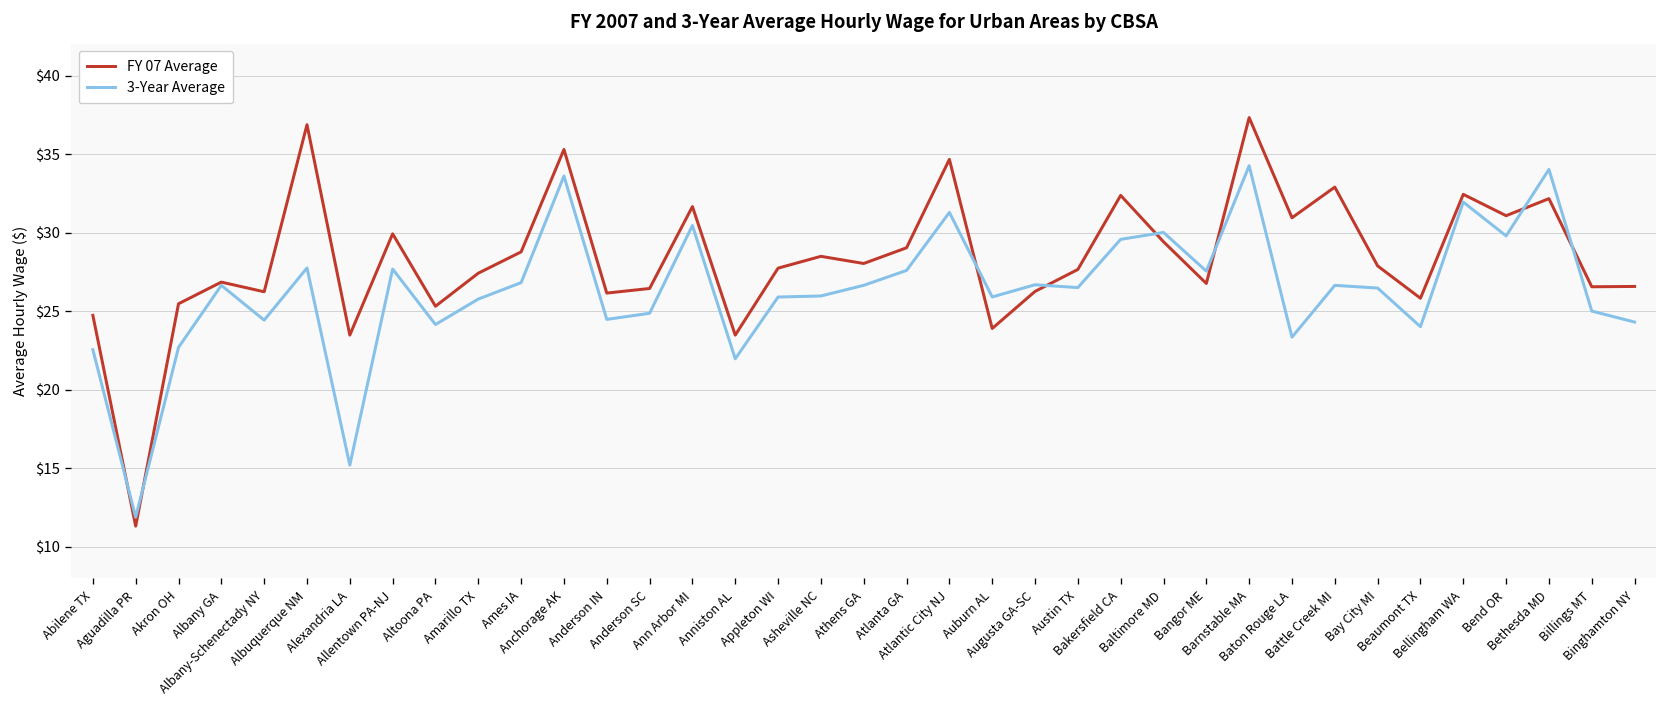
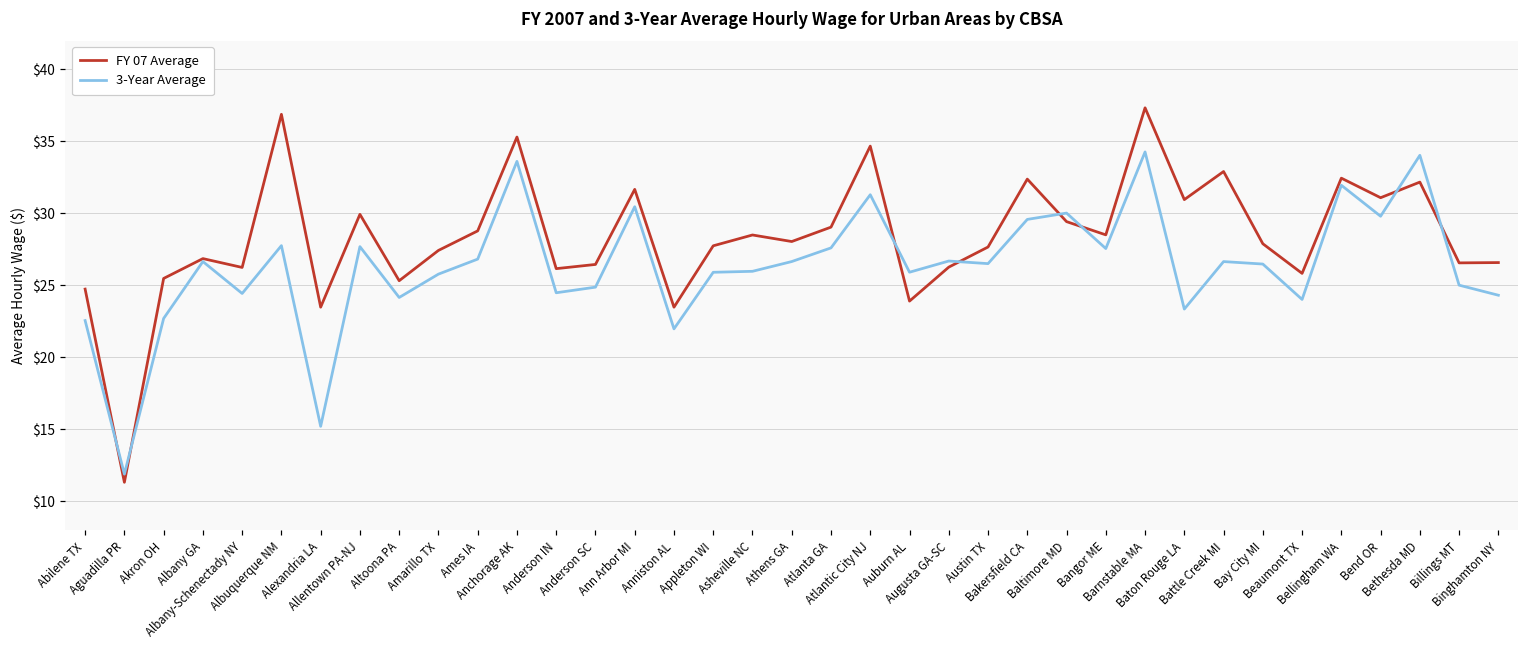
FY 07 Average, Bangor ME: $26.8 -> $28.5
